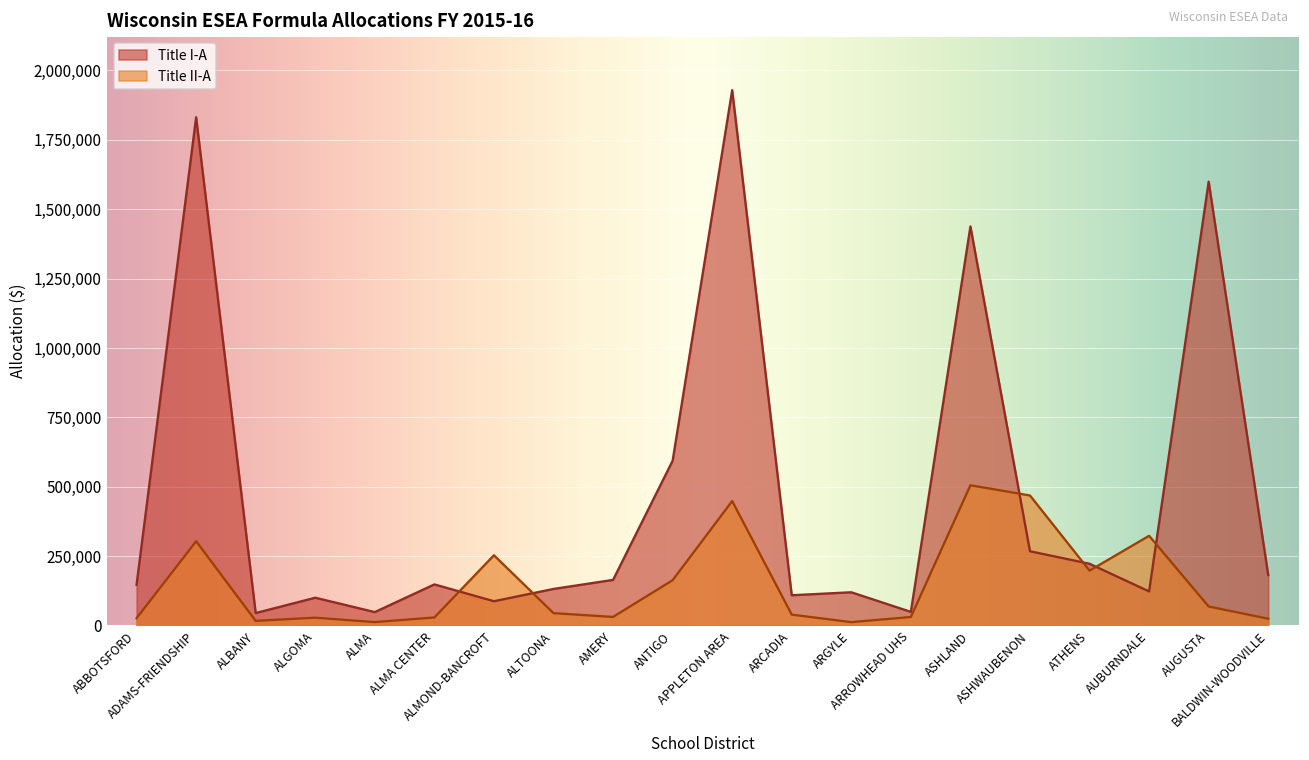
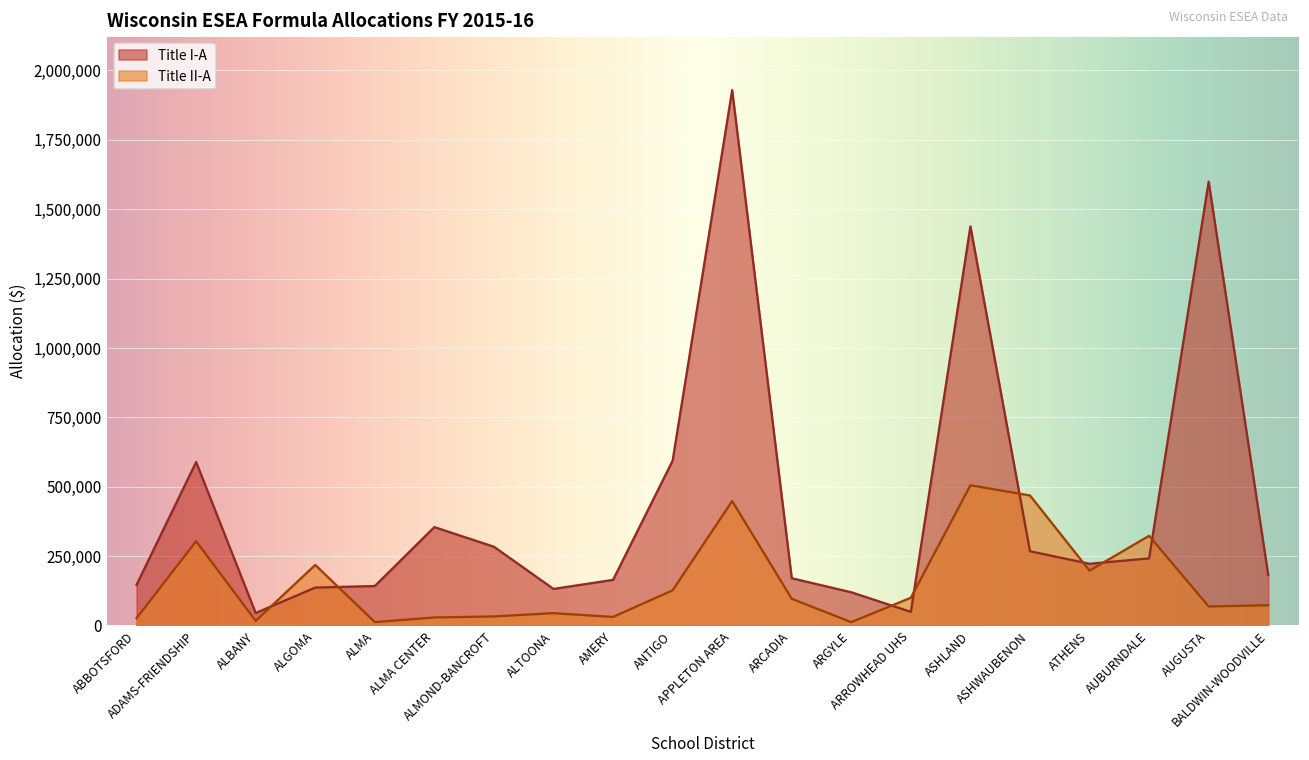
Title I-A, ADAMS-FRIENDSHIP: 1,830,000 -> 590,000
Title I-A, ALGOMA: 100,000 -> 140,000
Title II-A, ALGOMA: 30,000 -> 220,000
Title I-A, ALMA: 50,000 -> 140,000
Title I-A, ALMA CENTER: 150,000 -> 350,000
Title I-A, ALMOND-BANCROFT: 90,000 -> 280,000
Title II-A, ALMOND-BANCROFT: 250,000 -> 30,000
Title II-A, ANTIGO: 160,000 -> 130,000
Title I-A, ARCADIA: 110,000 -> 170,000
Title II-A, ARCADIA: 40,000 -> 100,000
Title II-A, ARROWHEAD UHS: 30,000 -> 100,000
Title I-A, AUBURNDALE: 120,000 -> 240,000
Title II-A, BALDWIN-WOODVILLE: 20,000 -> 70,000
